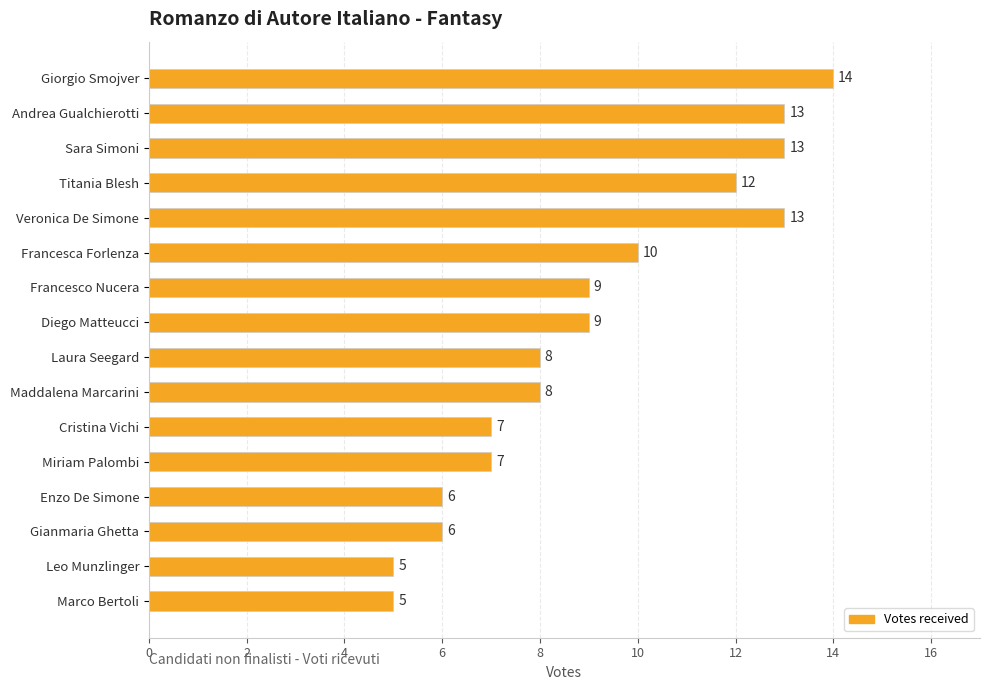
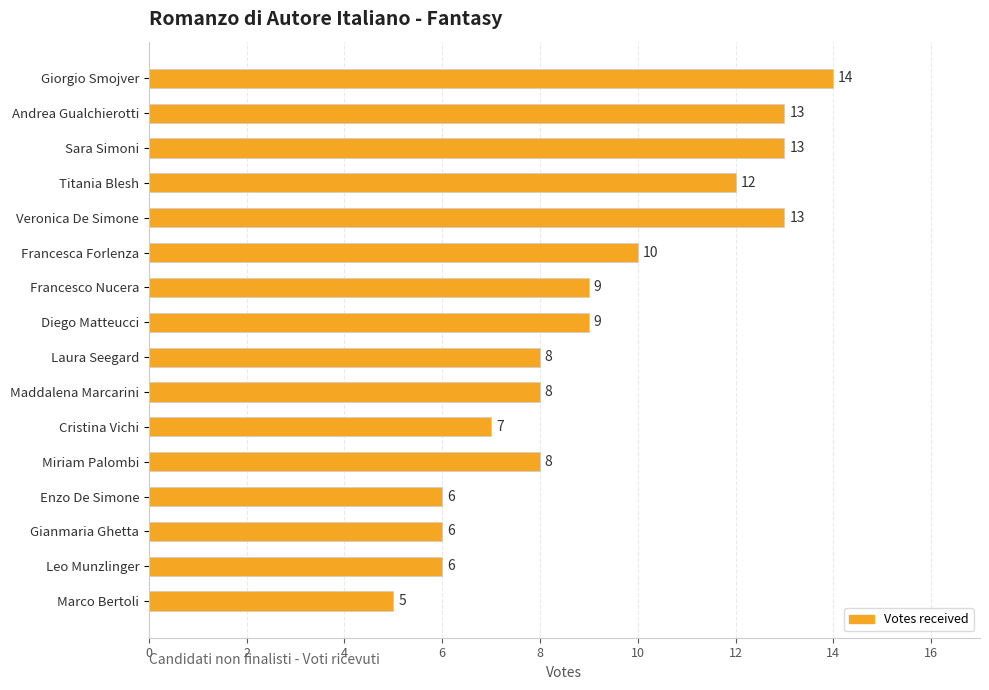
Miriam Palombi: 7 -> 8
Leo Munzlinger: 5 -> 6
